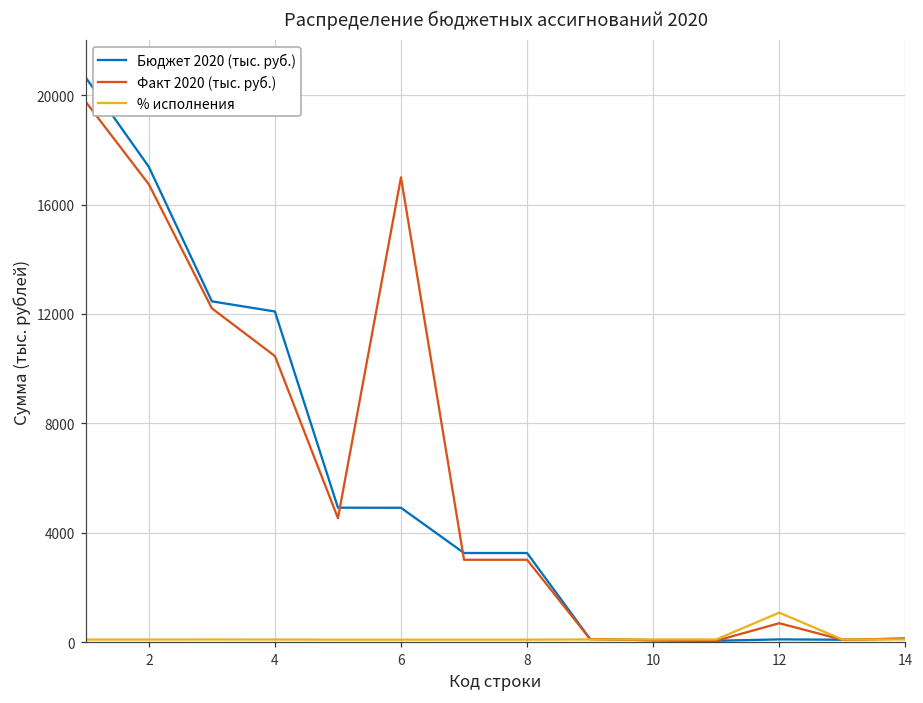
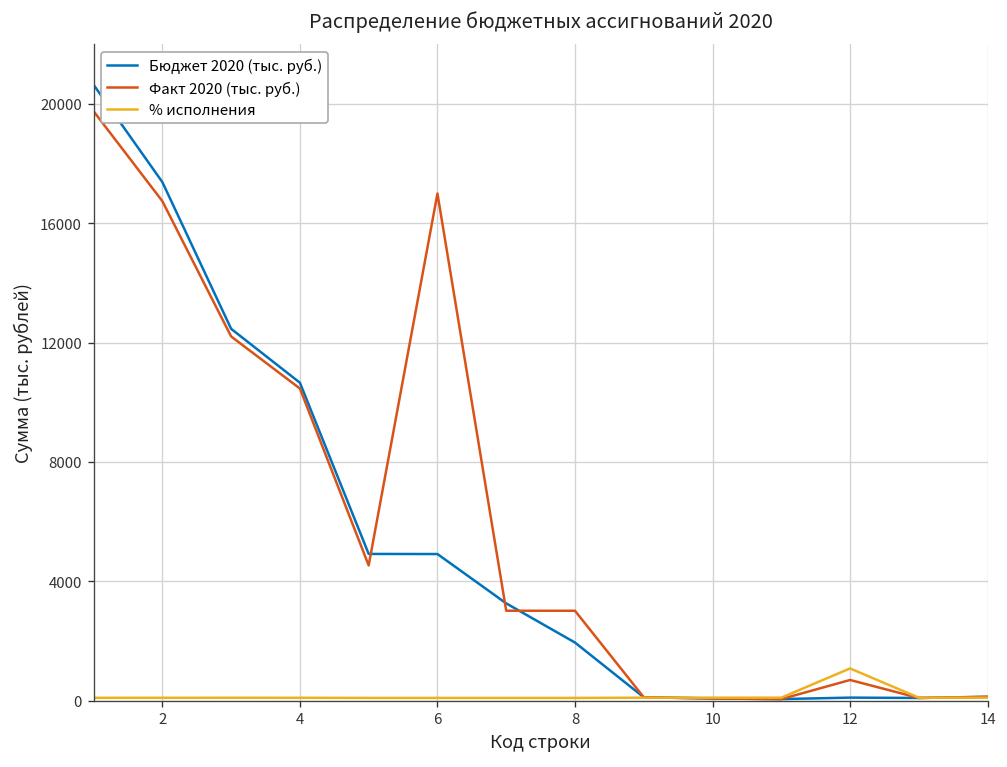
Бюджет 2020 (тыс. руб.), 4: 12100 -> 10700
Бюджет 2020 (тыс. руб.), 8: 3300 -> 1900
